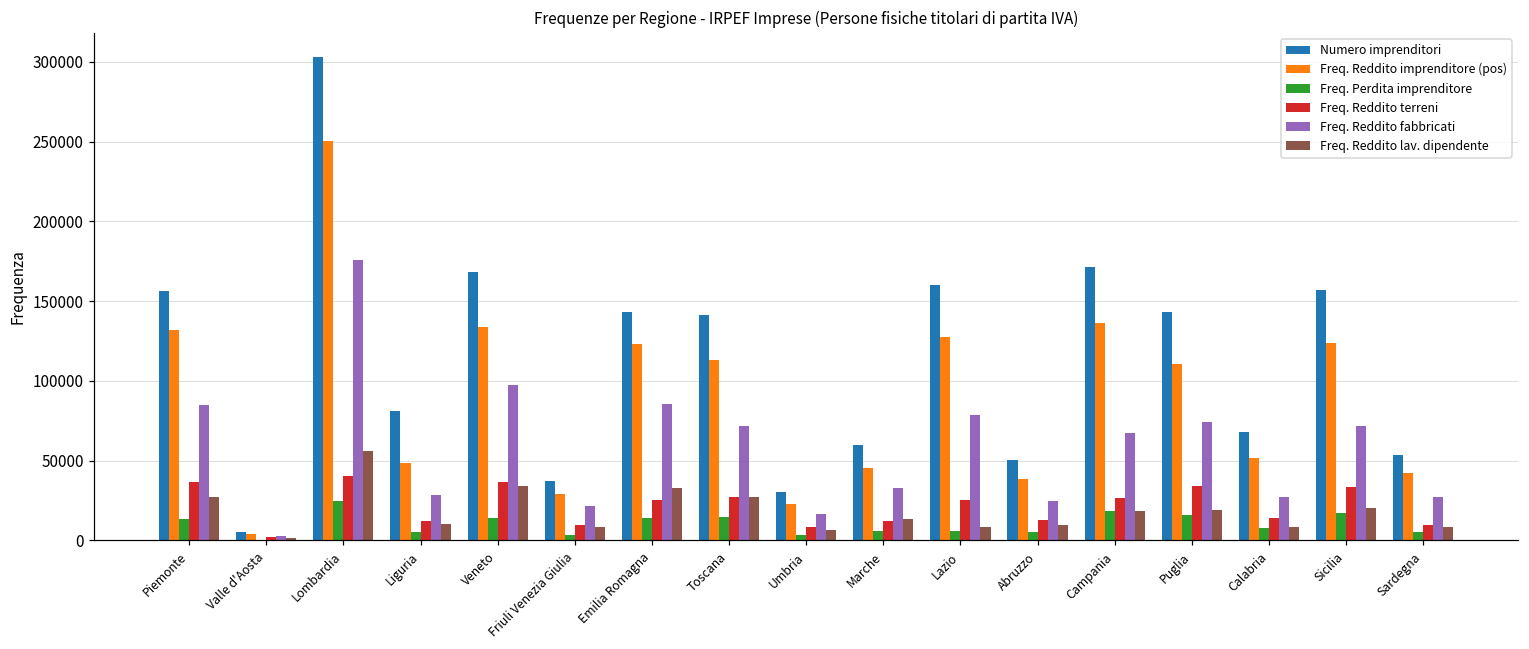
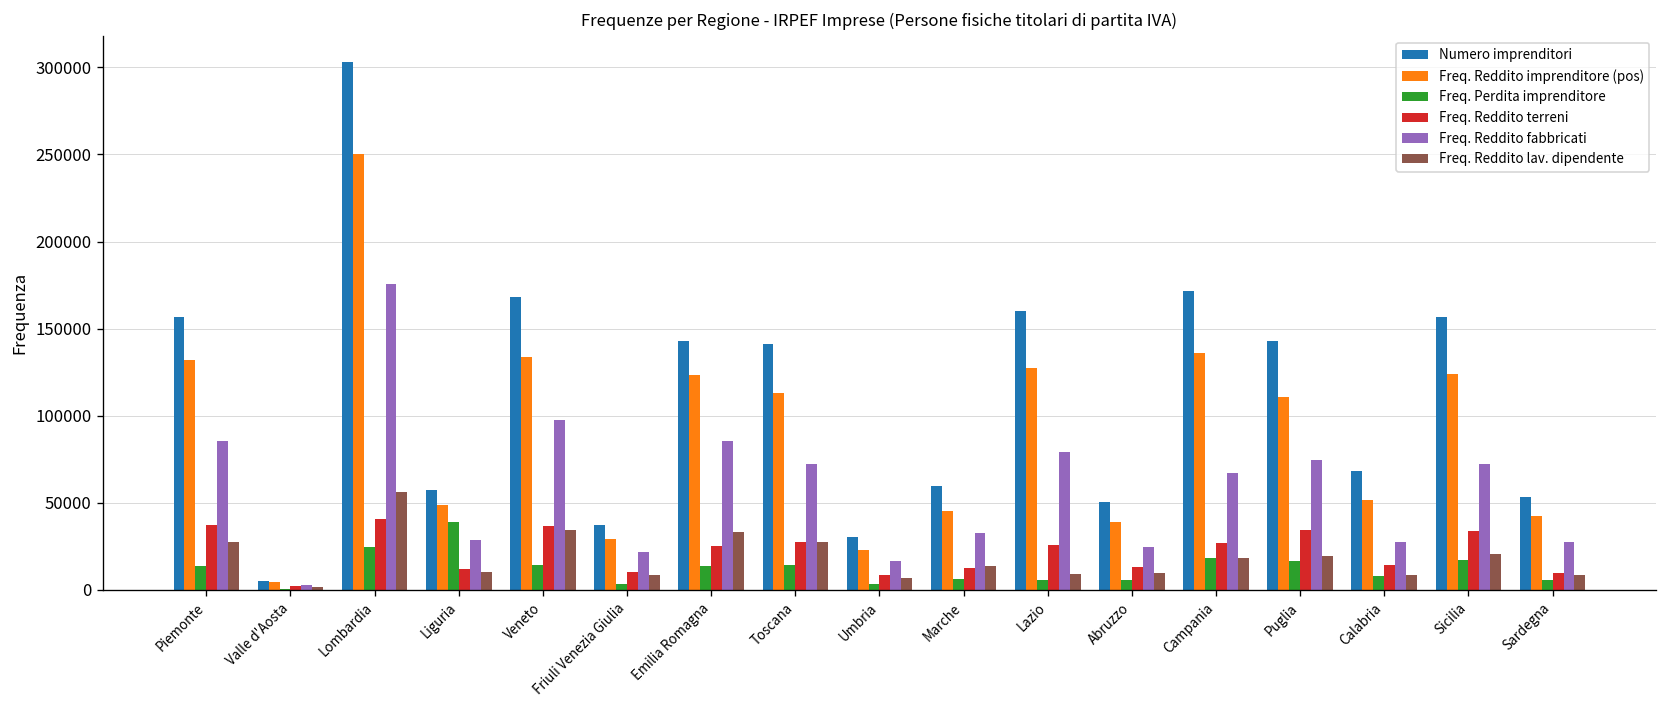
Numero imprenditori, Liguria: 81000 -> 57000
Freq. Perdita imprenditore, Liguria: 5000 -> 39000
